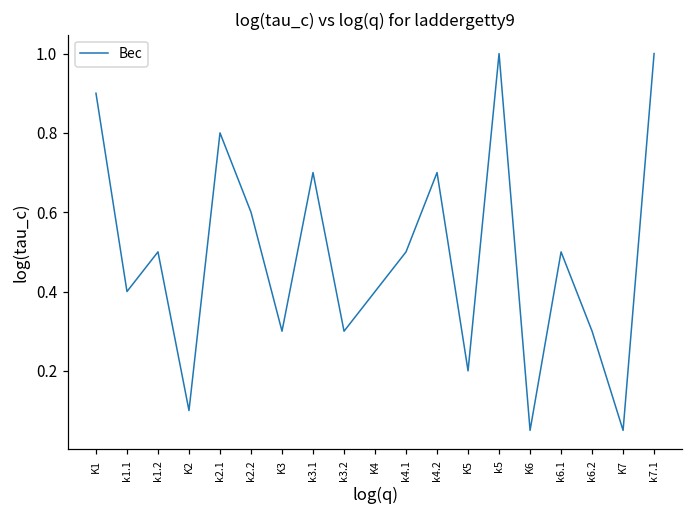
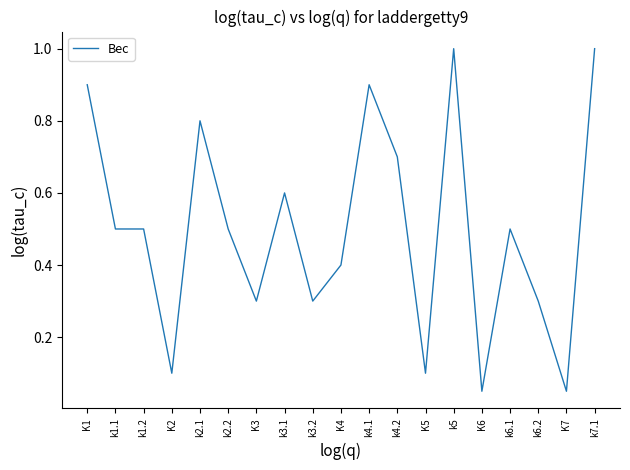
k1.1: 0.4 -> 0.5
k2.2: 0.6 -> 0.5
k3.1: 0.7 -> 0.6
k4.1: 0.5 -> 0.9
K5: 0.2 -> 0.1
